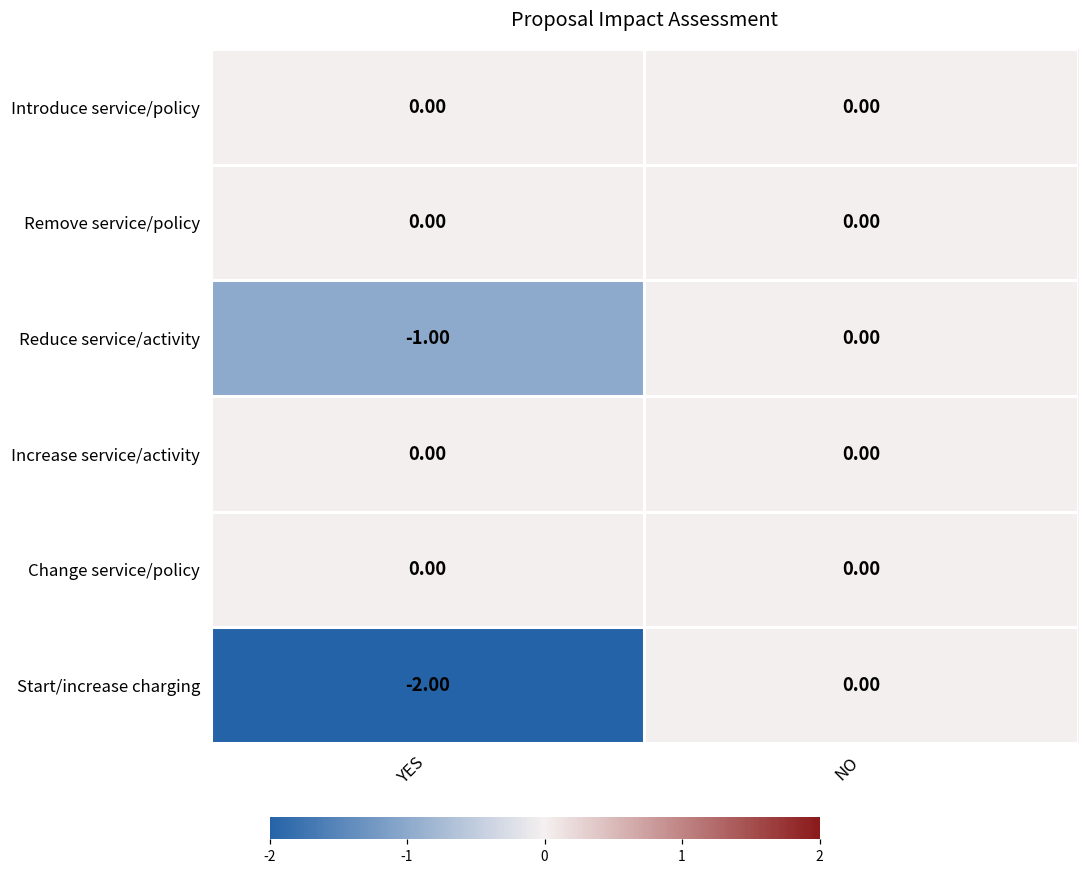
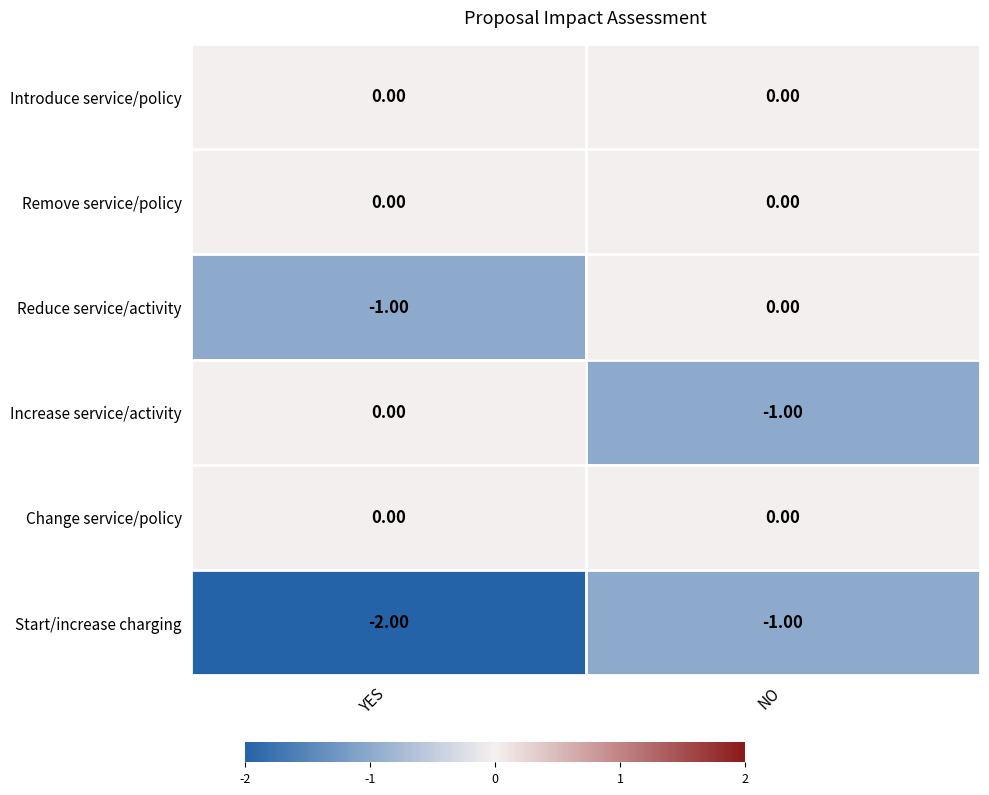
Increase service/activity, NO: 0.00 -> -1.00
Start/increase charging, NO: 0.00 -> -1.00
